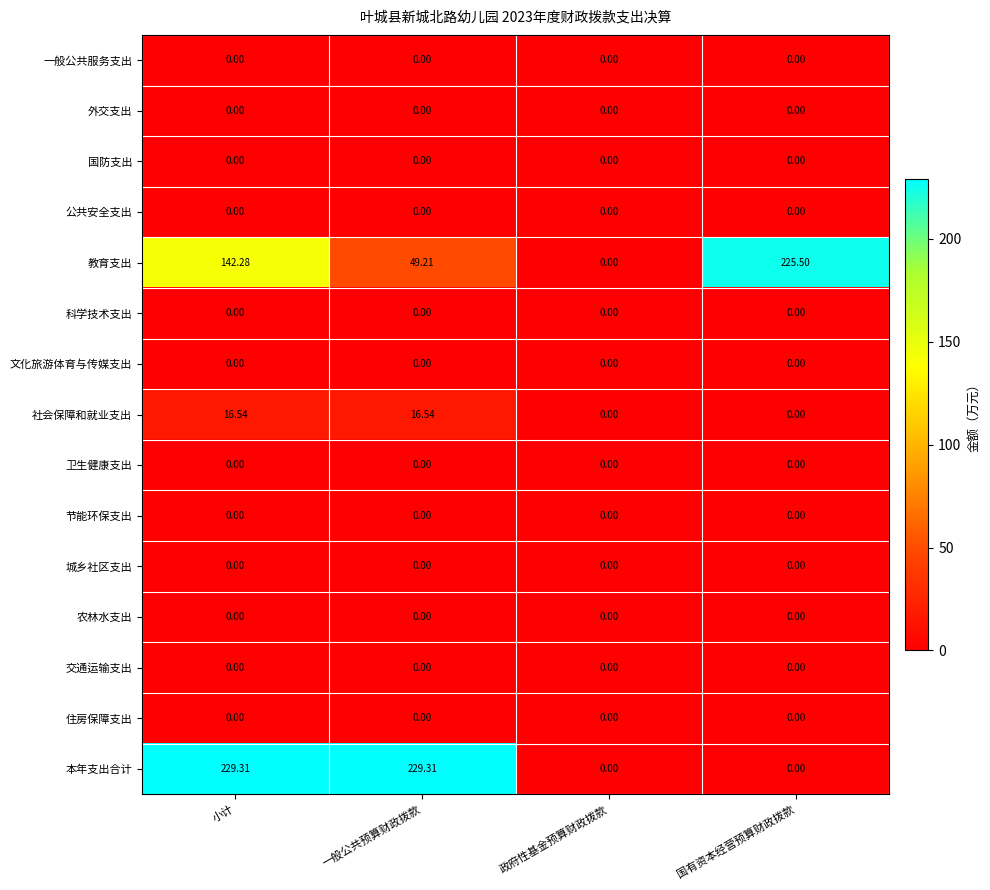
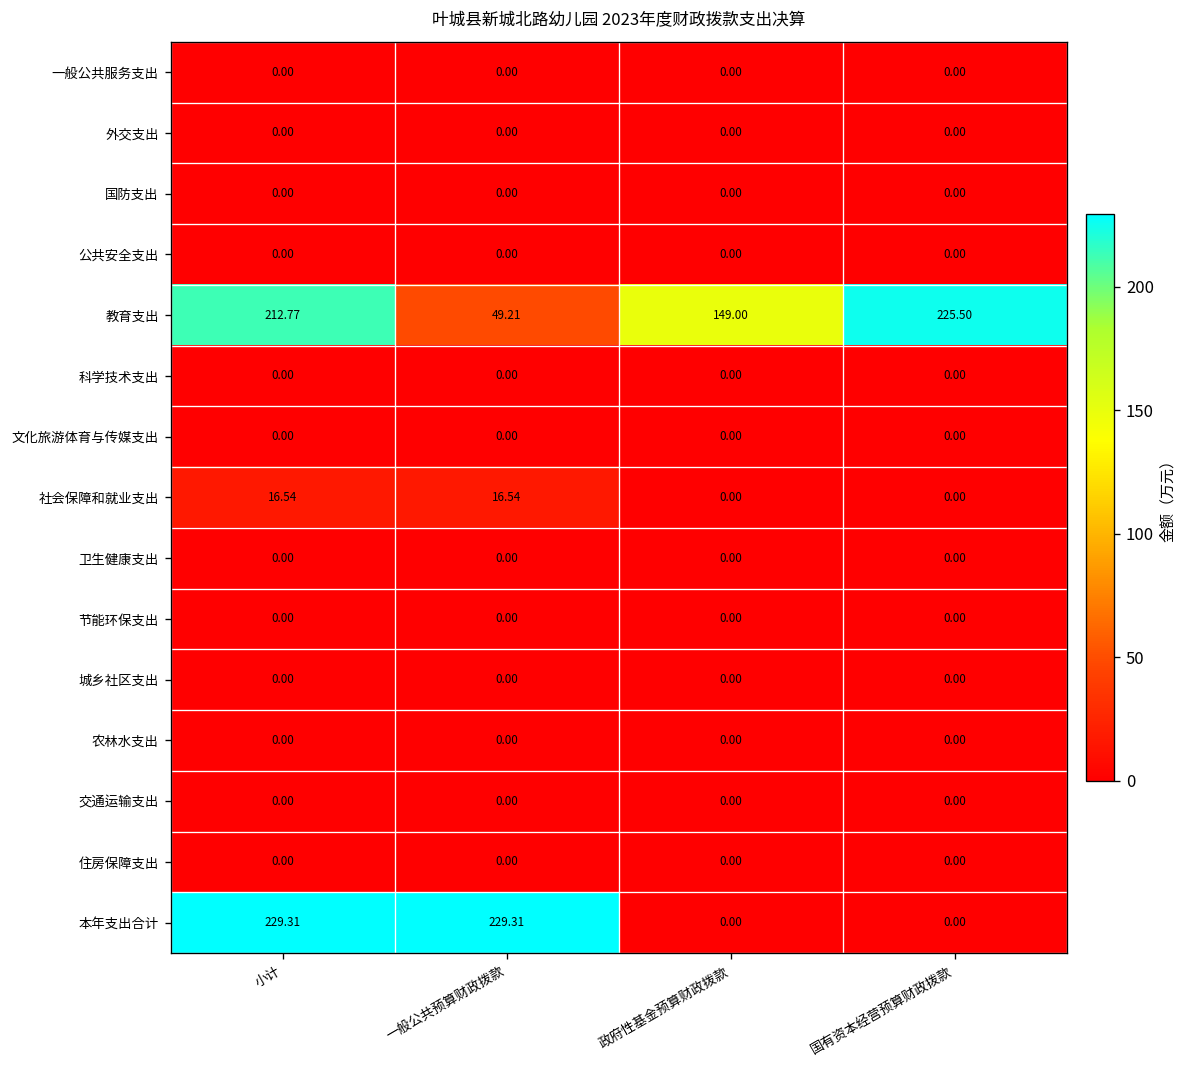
教育支出, 小计: 142.28 -> 212.77
教育支出, 政府性基金预算财政拨款: 0.00 -> 149.00
